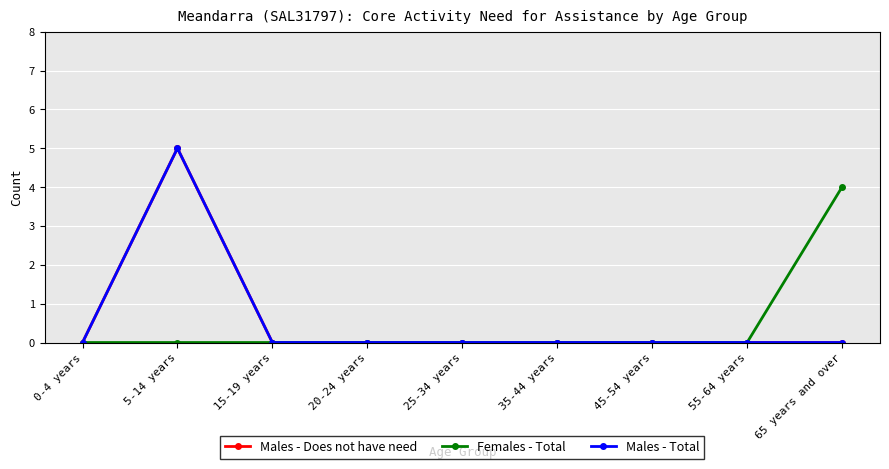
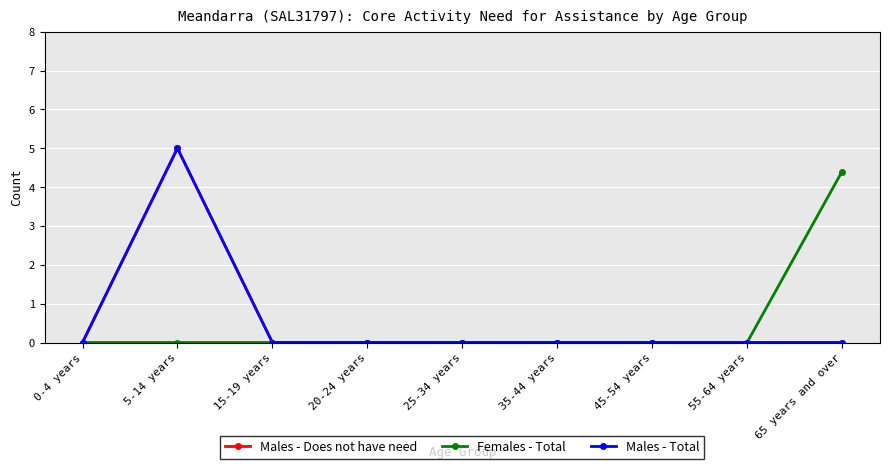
Females - Total, 65 years and over: 4.0 -> 4.4
